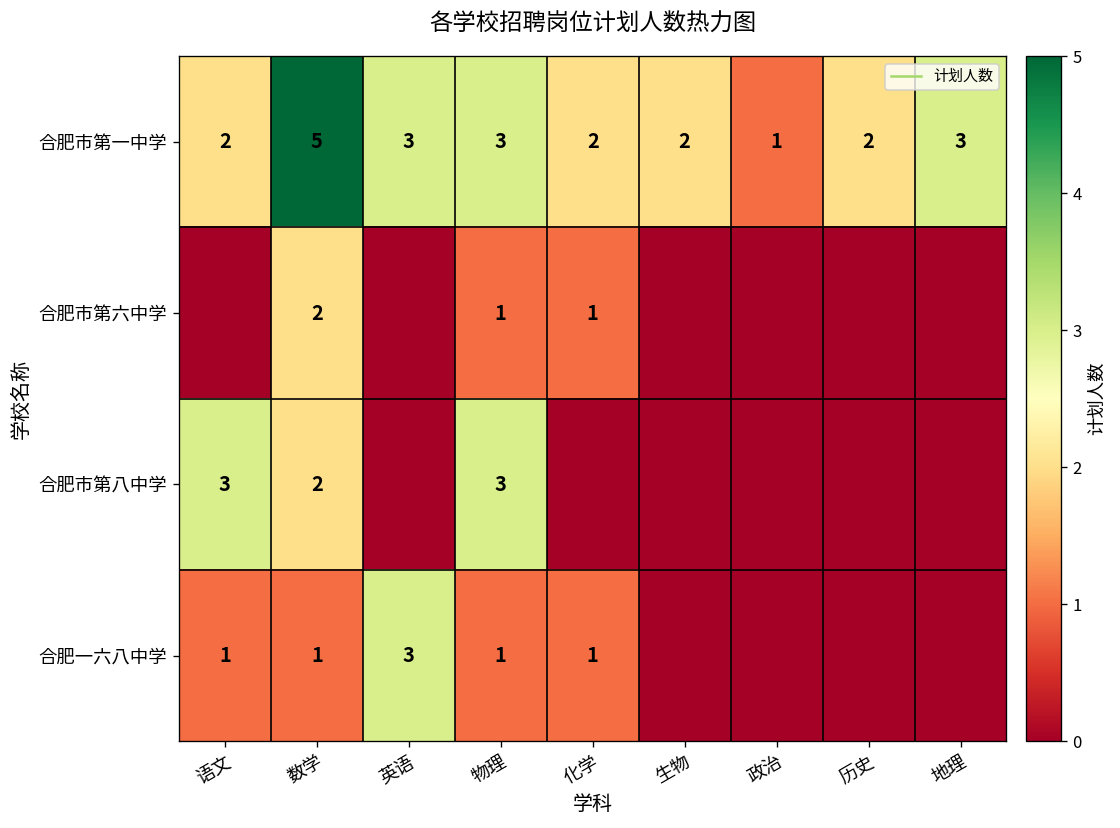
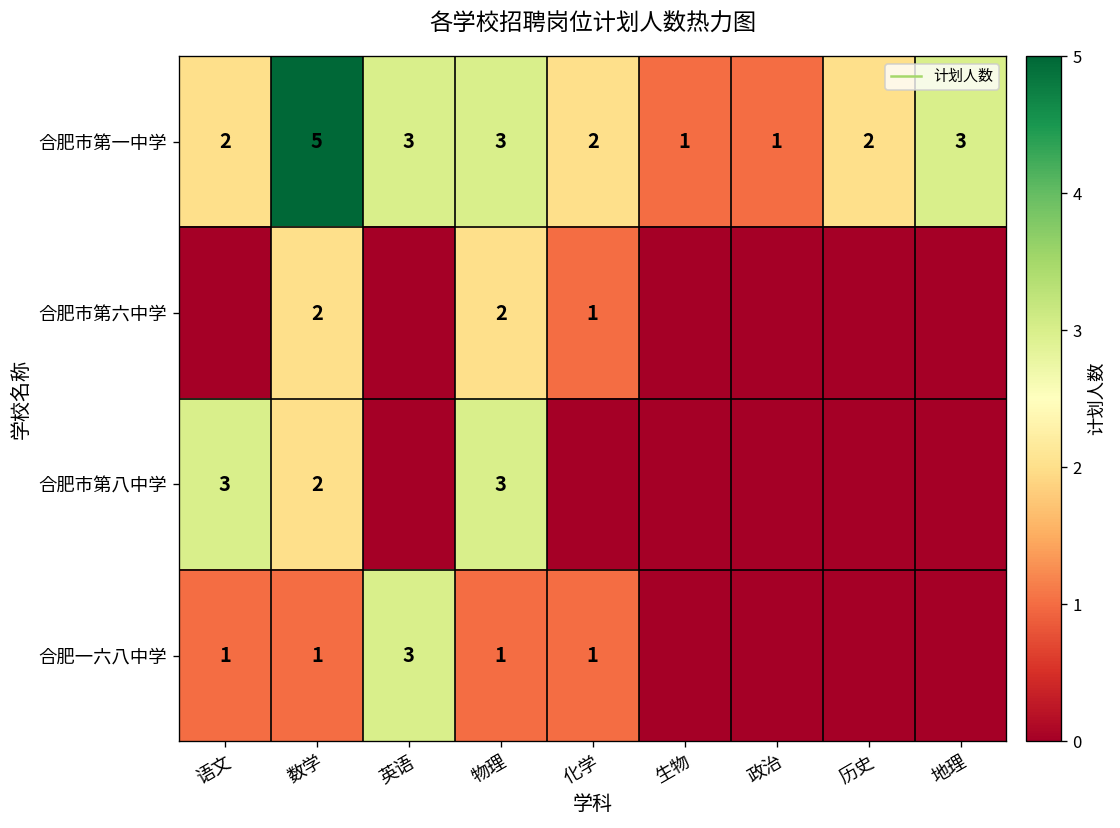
合肥市第一中学, 生物: 2 -> 1
合肥市第六中学, 物理: 1 -> 2
